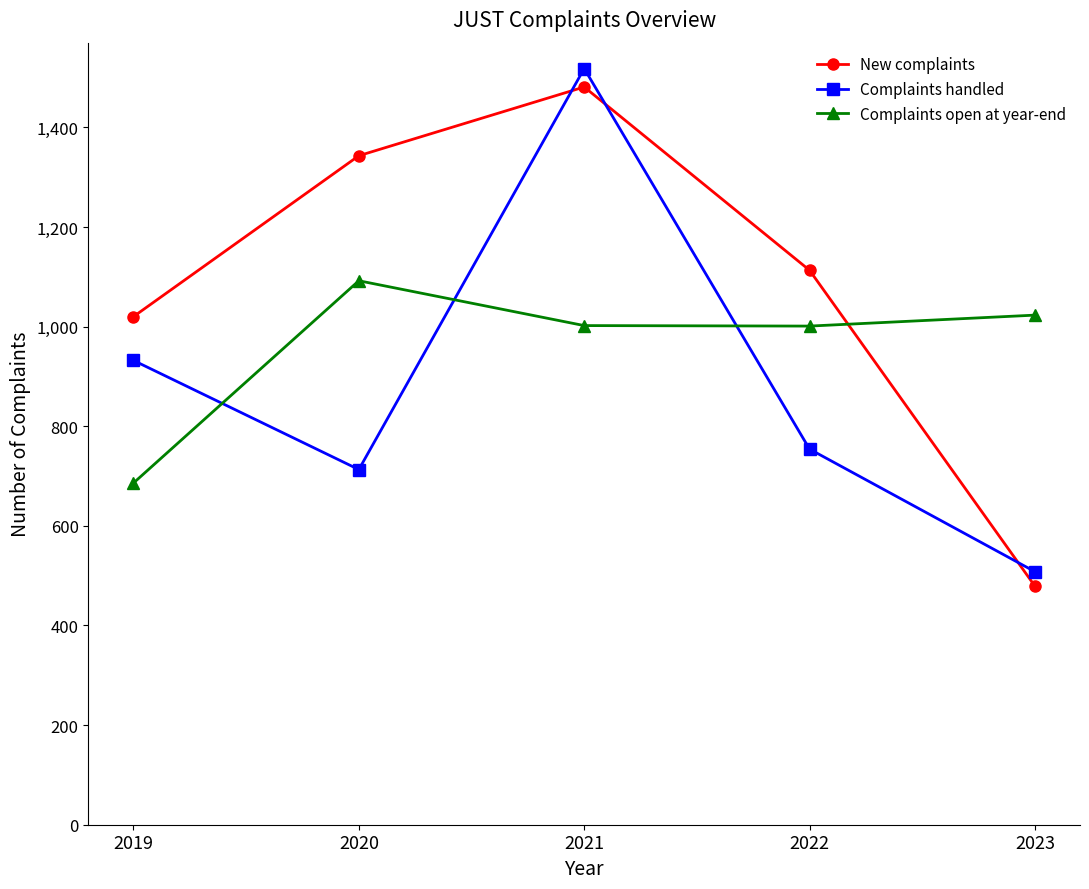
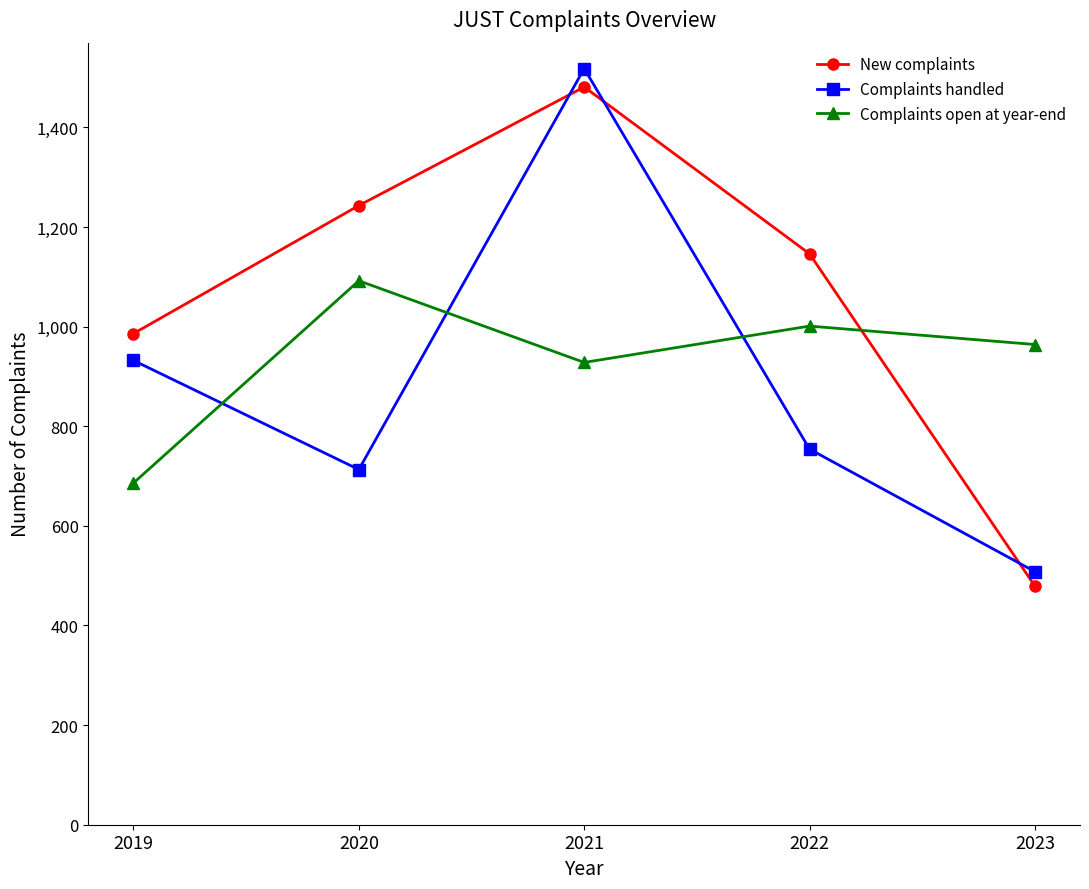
New complaints, 2019: 1,020 -> 990
New complaints, 2020: 1,340 -> 1,240
Complaints open at year-end, 2021: 1,000 -> 930
New complaints, 2022: 1,110 -> 1,150
Complaints open at year-end, 2023: 1,020 -> 960
